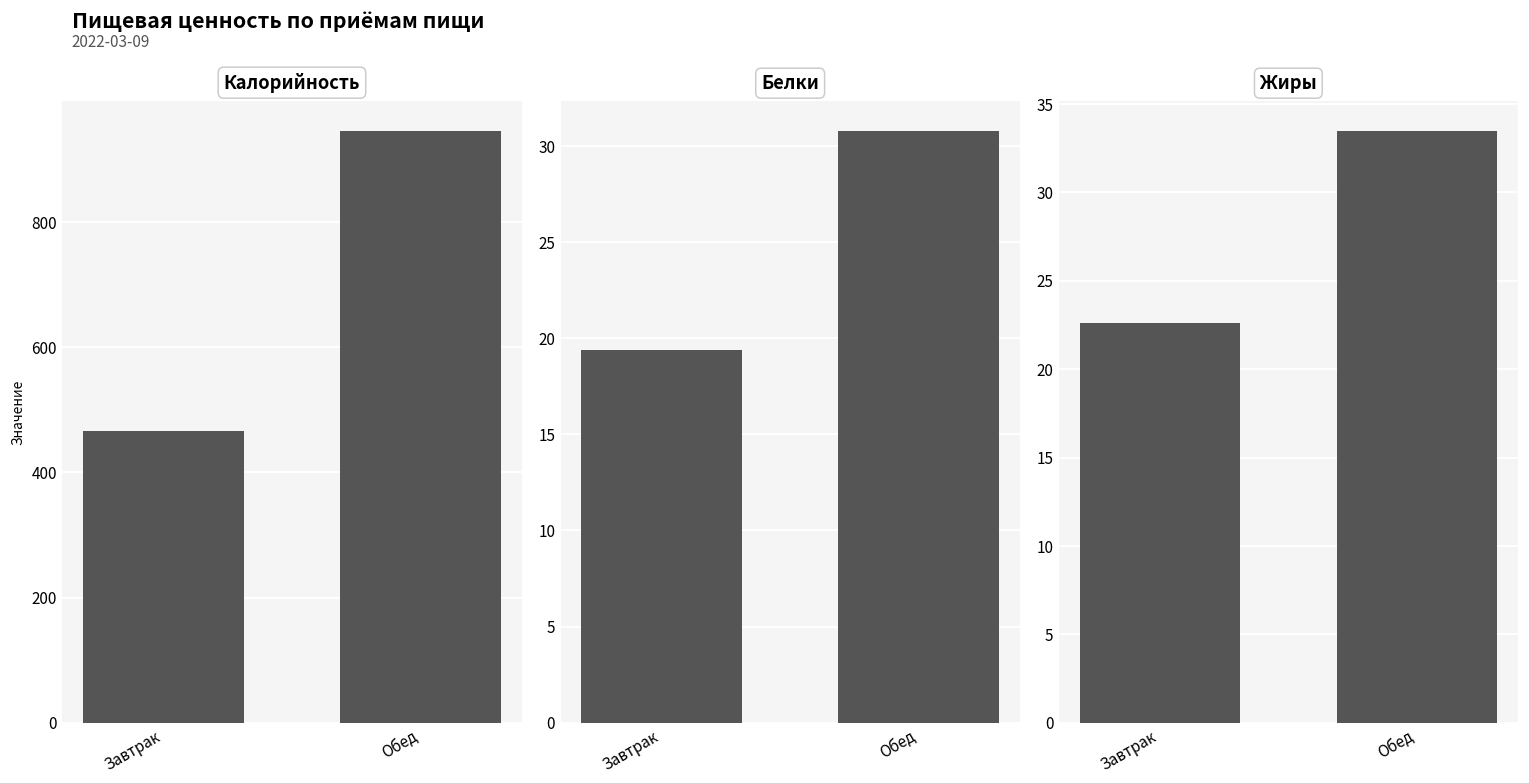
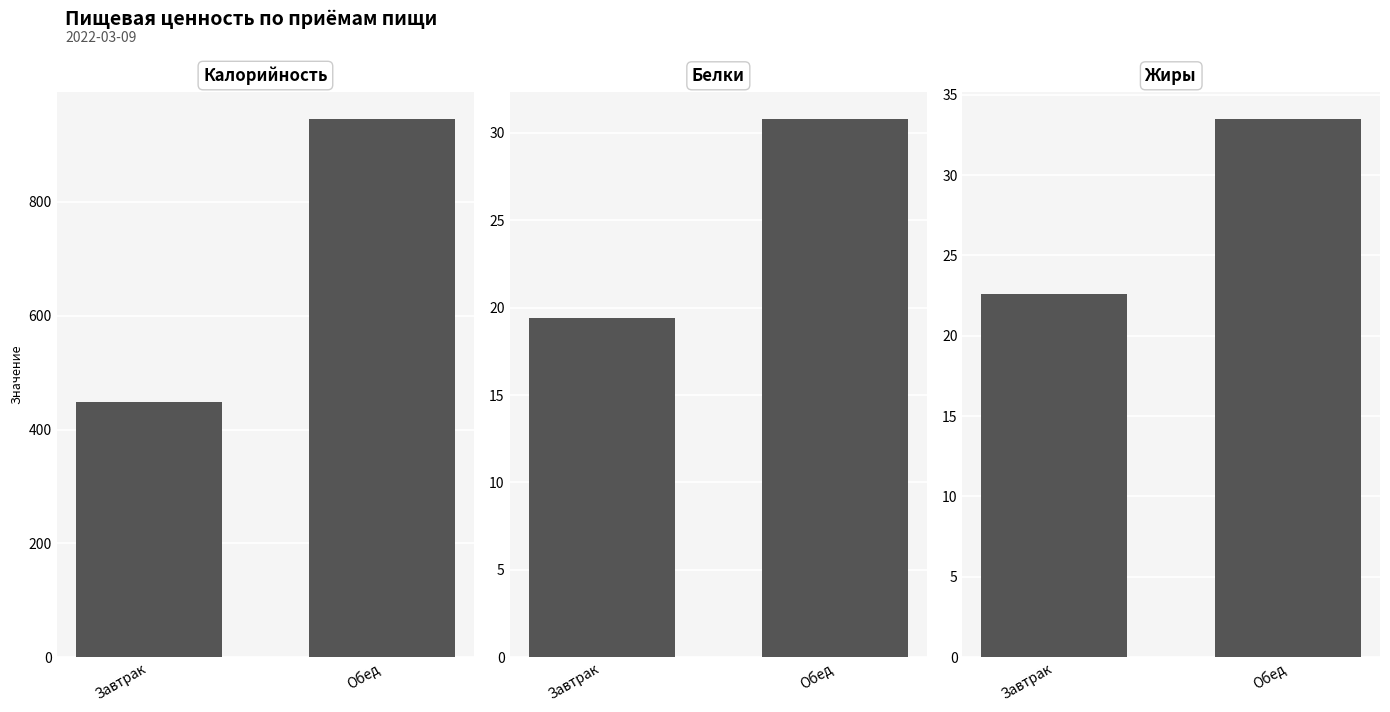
Калорийность, Завтрак: 470 -> 450
